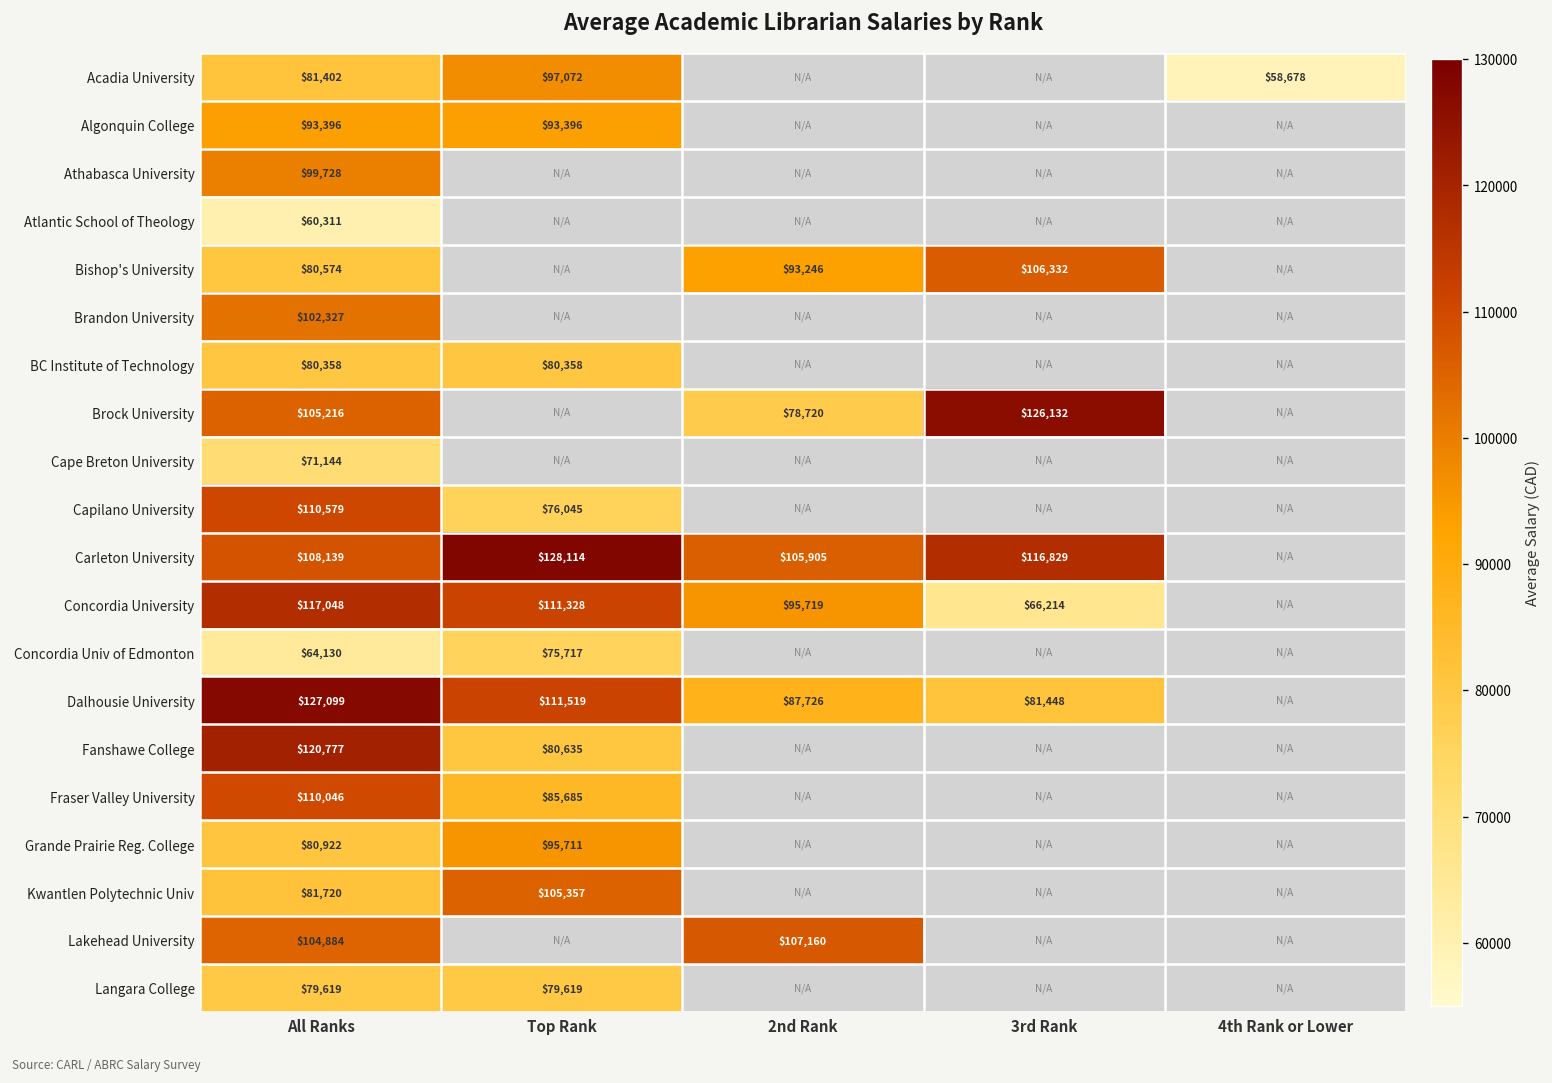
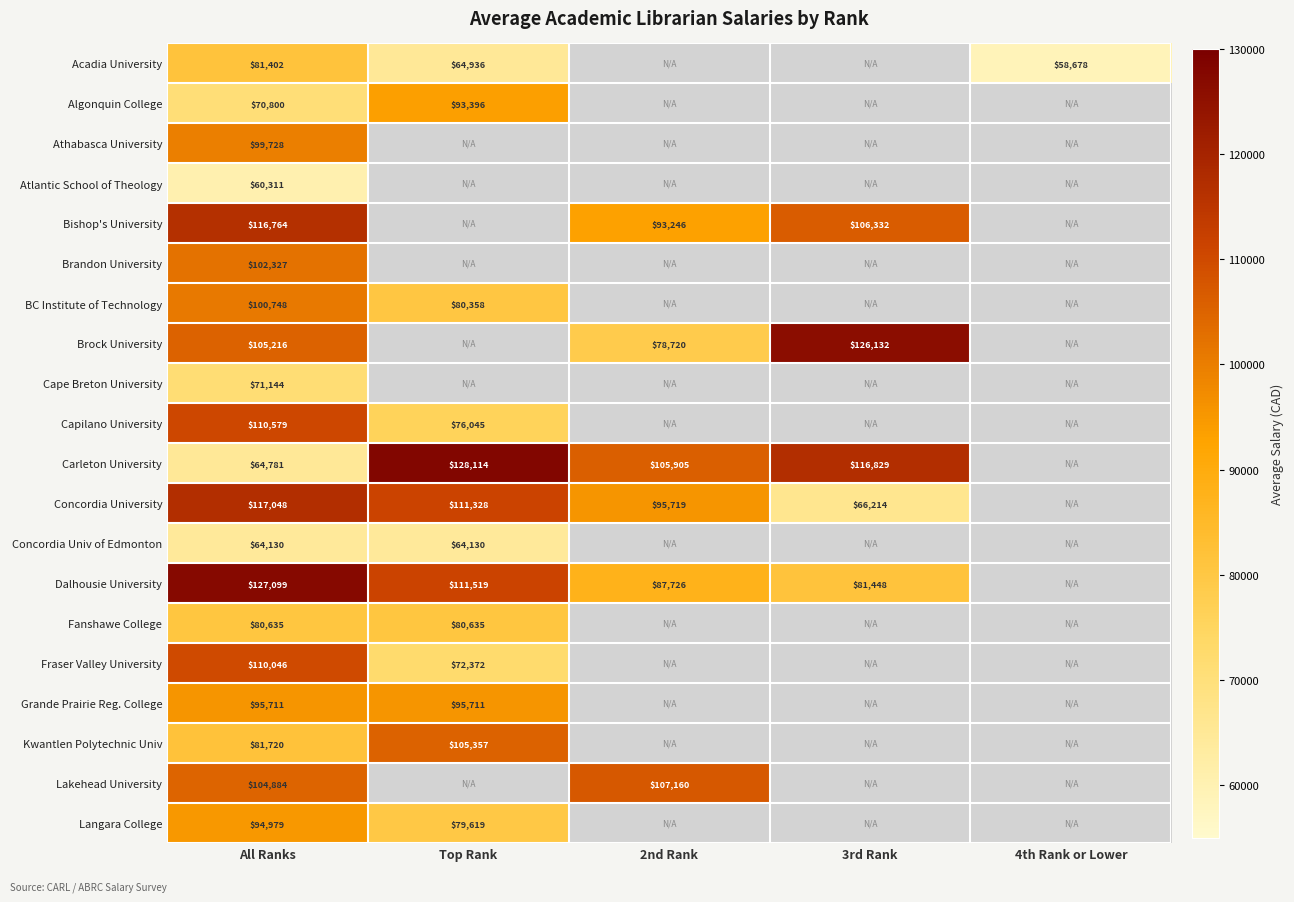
Acadia University, Top Rank: $97,072 -> $64,936
Algonquin College, All Ranks: $93,396 -> $70,800
Bishop's University, All Ranks: $80,574 -> $116,764
BC Institute of Technology, All Ranks: $80,358 -> $100,748
Carleton University, All Ranks: $108,139 -> $64,781
Concordia Univ of Edmonton, Top Rank: $75,717 -> $64,130
Fanshawe College, All Ranks: $120,777 -> $80,635
Fraser Valley University, Top Rank: $85,685 -> $72,372
Grande Prairie Reg. College, All Ranks: $80,922 -> $95,711
Langara College, All Ranks: $79,619 -> $94,979
